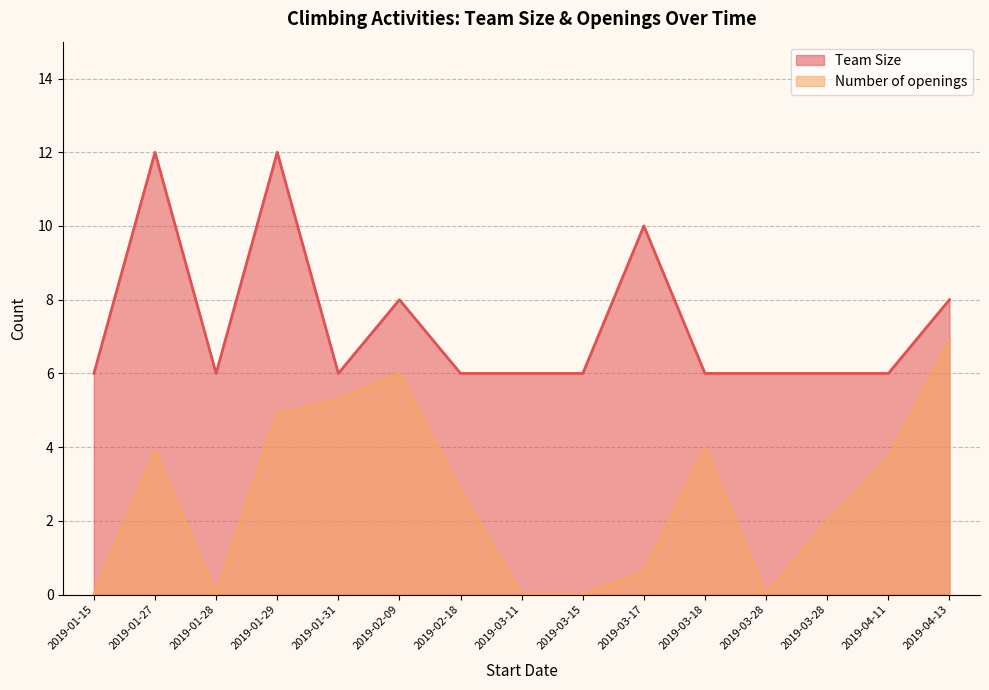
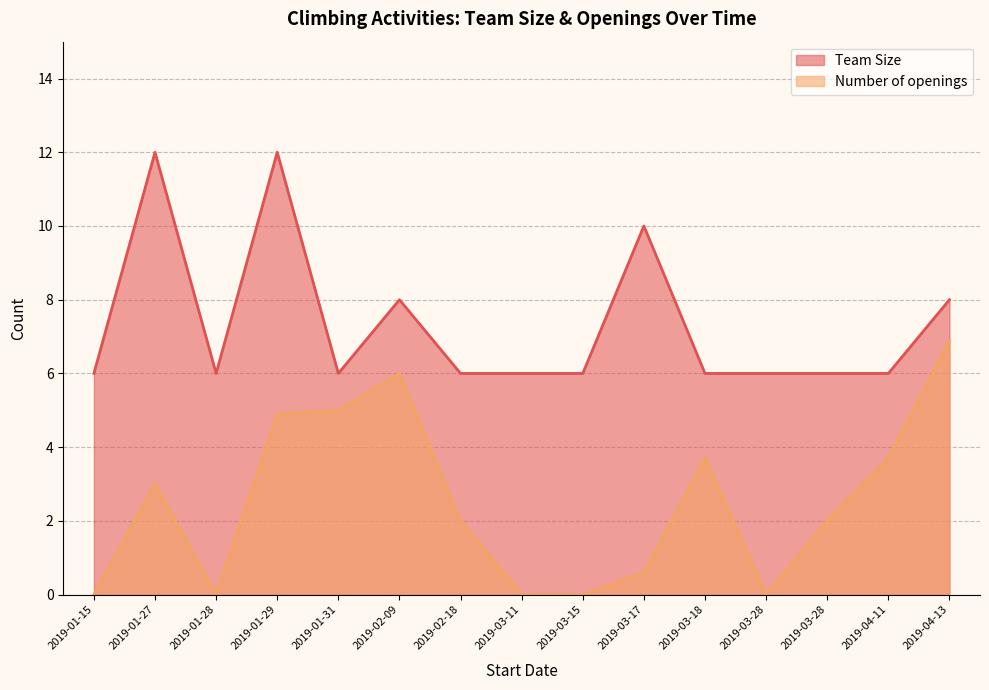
Number of openings, 2019-01-27: 3.9 -> 3.0
Number of openings, 2019-01-31: 5.3 -> 5.0
Number of openings, 2019-02-18: 2.8 -> 2.0
Number of openings, 2019-03-18: 4.0 -> 3.7
